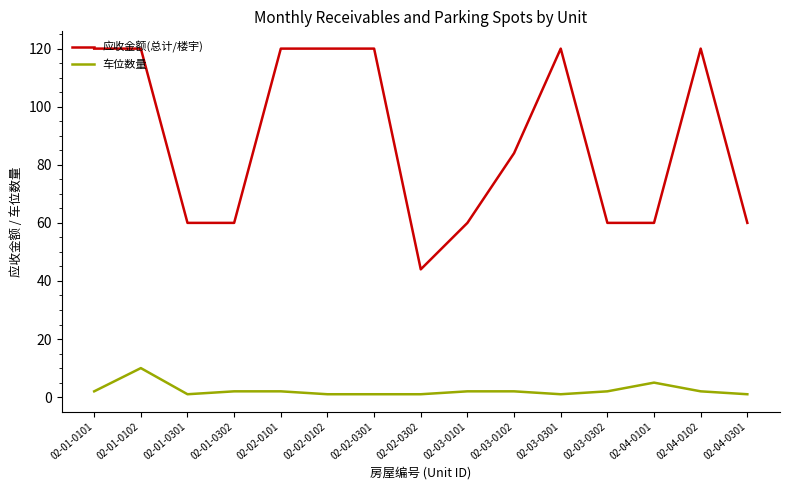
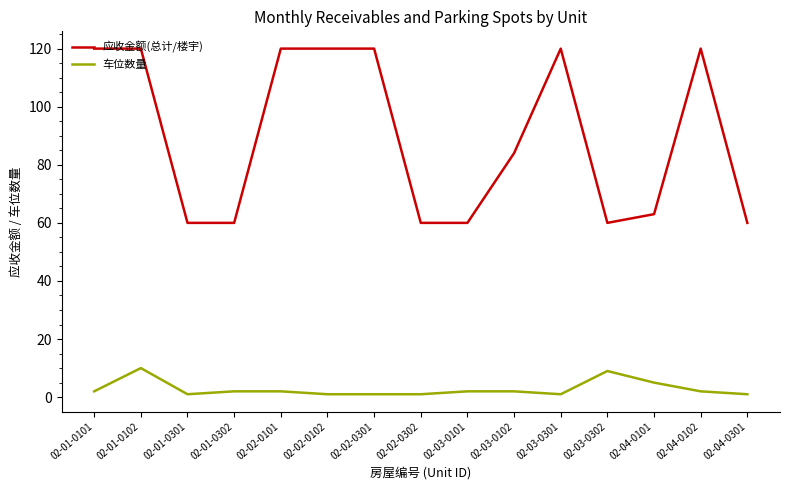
应收金额(总计/楼宇), 02-02-0302: 44 -> 60
车位数量, 02-03-0302: 2 -> 9
应收金额(总计/楼宇), 02-04-0101: 60 -> 63
